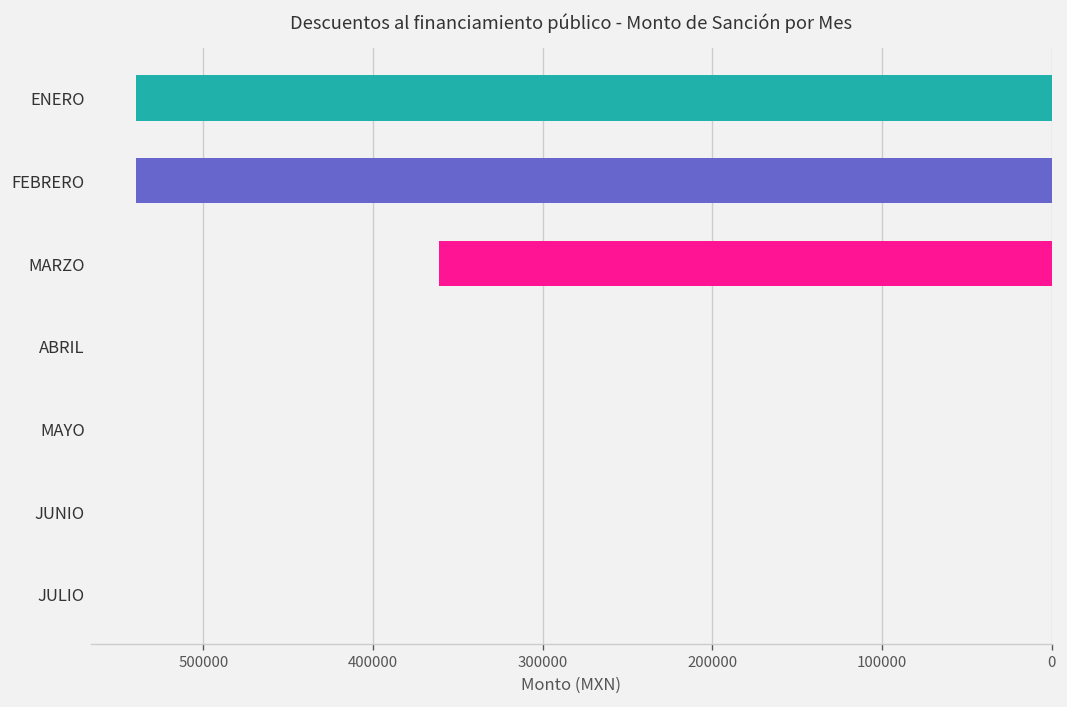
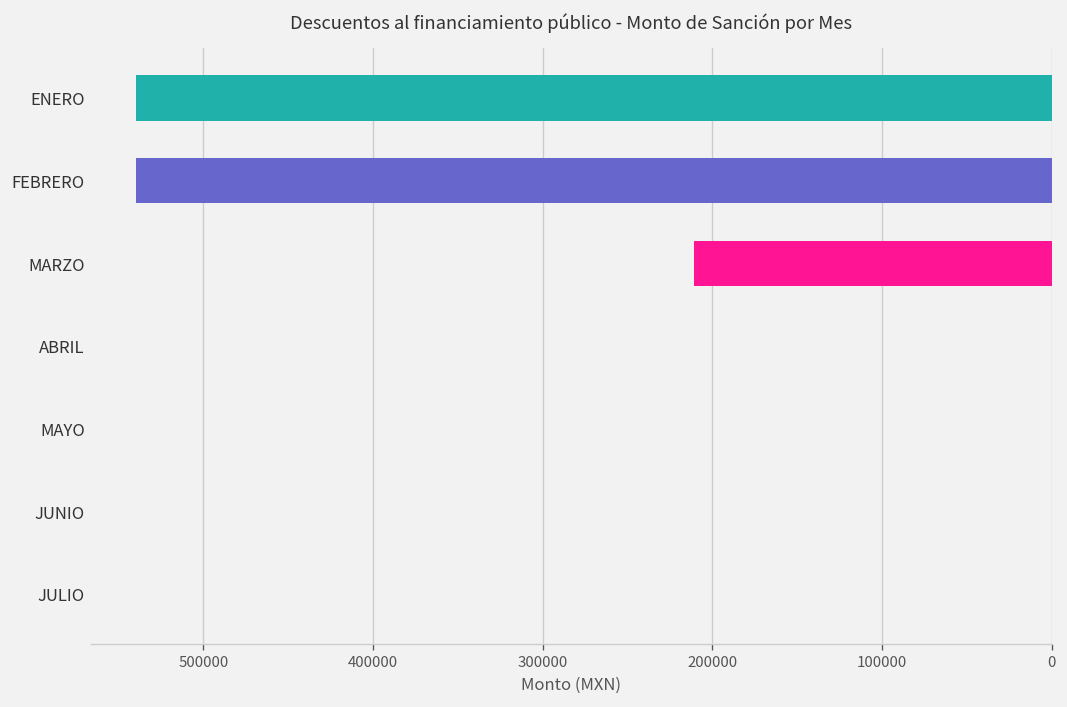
MARZO: 361000 -> 211000
